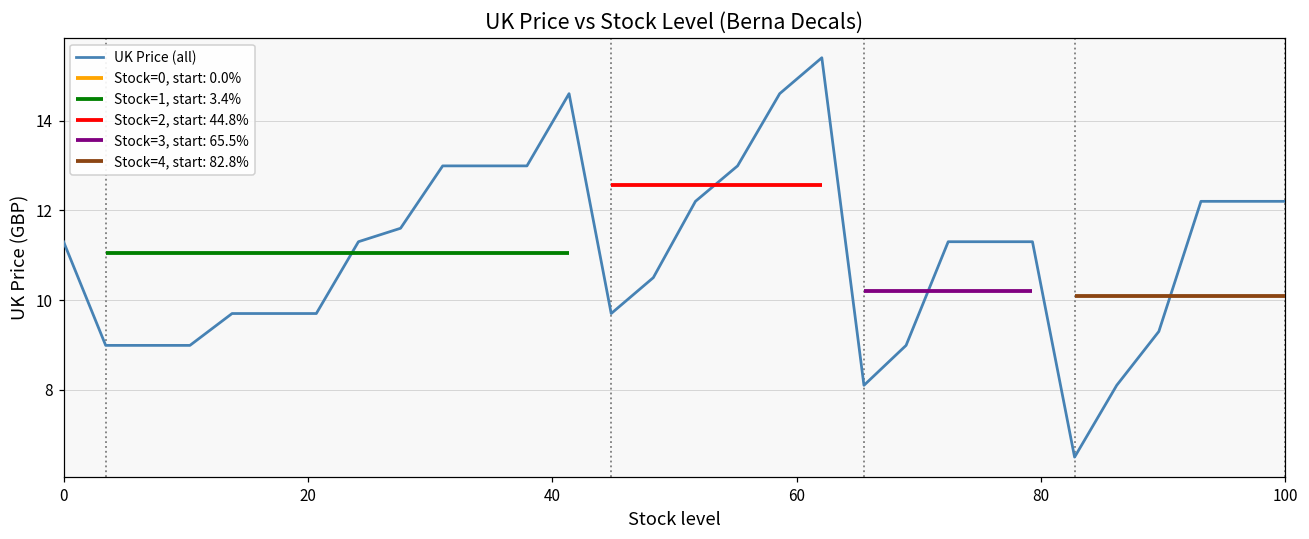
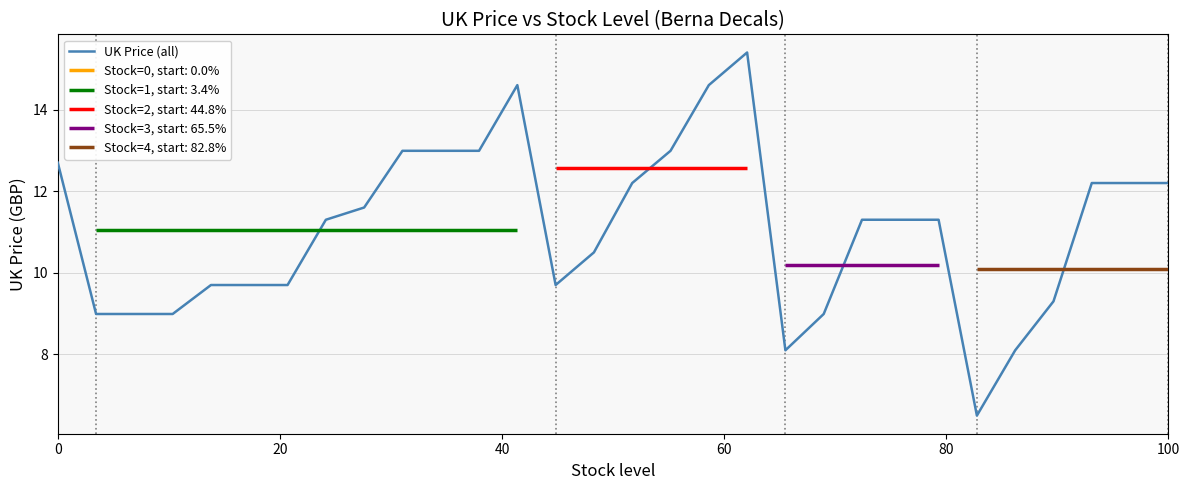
0: 11.3 -> 12.7
